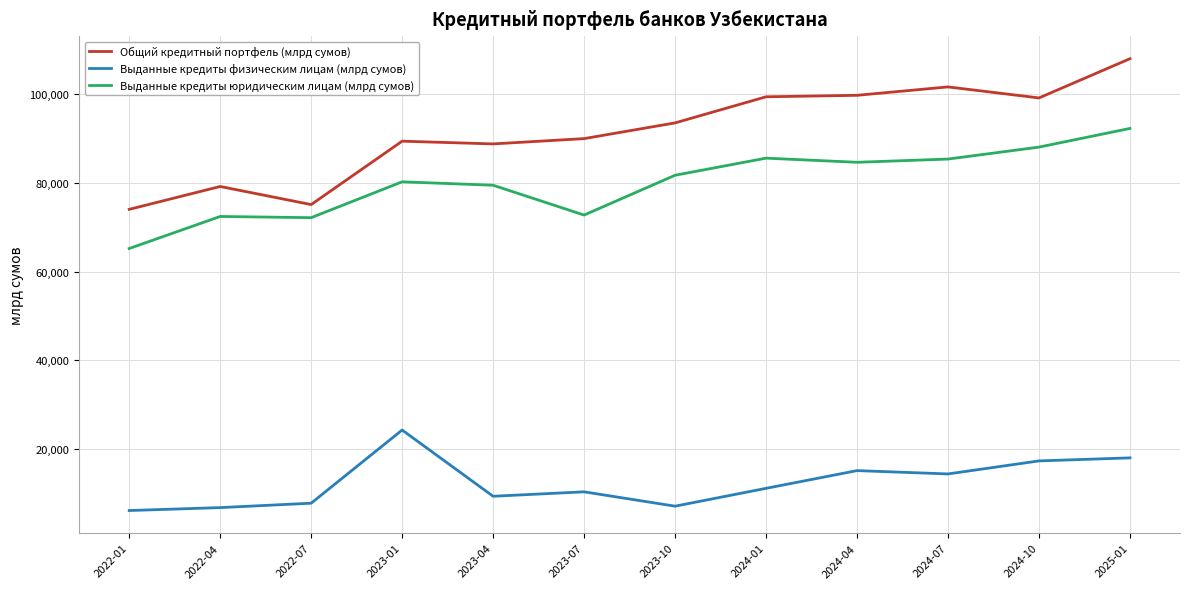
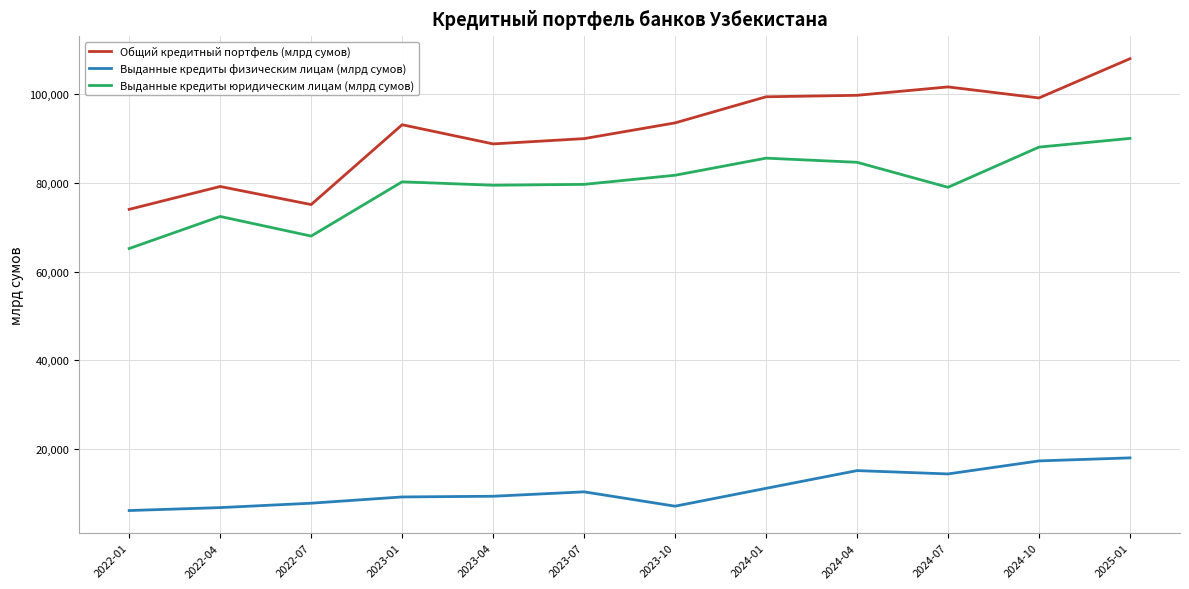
Выданные кредиты юридическим лицам (млрд сумов), 2022-07: 72,000 -> 68,000
Общий кредитный портфель (млрд сумов), 2023-01: 89,000 -> 93,000
Выданные кредиты физическим лицам (млрд сумов), 2023-01: 24,000 -> 9,000
Выданные кредиты юридическим лицам (млрд сумов), 2023-07: 73,000 -> 80,000
Выданные кредиты юридическим лицам (млрд сумов), 2024-07: 85,000 -> 79,000
Выданные кредиты юридическим лицам (млрд сумов), 2025-01: 92,000 -> 90,000
